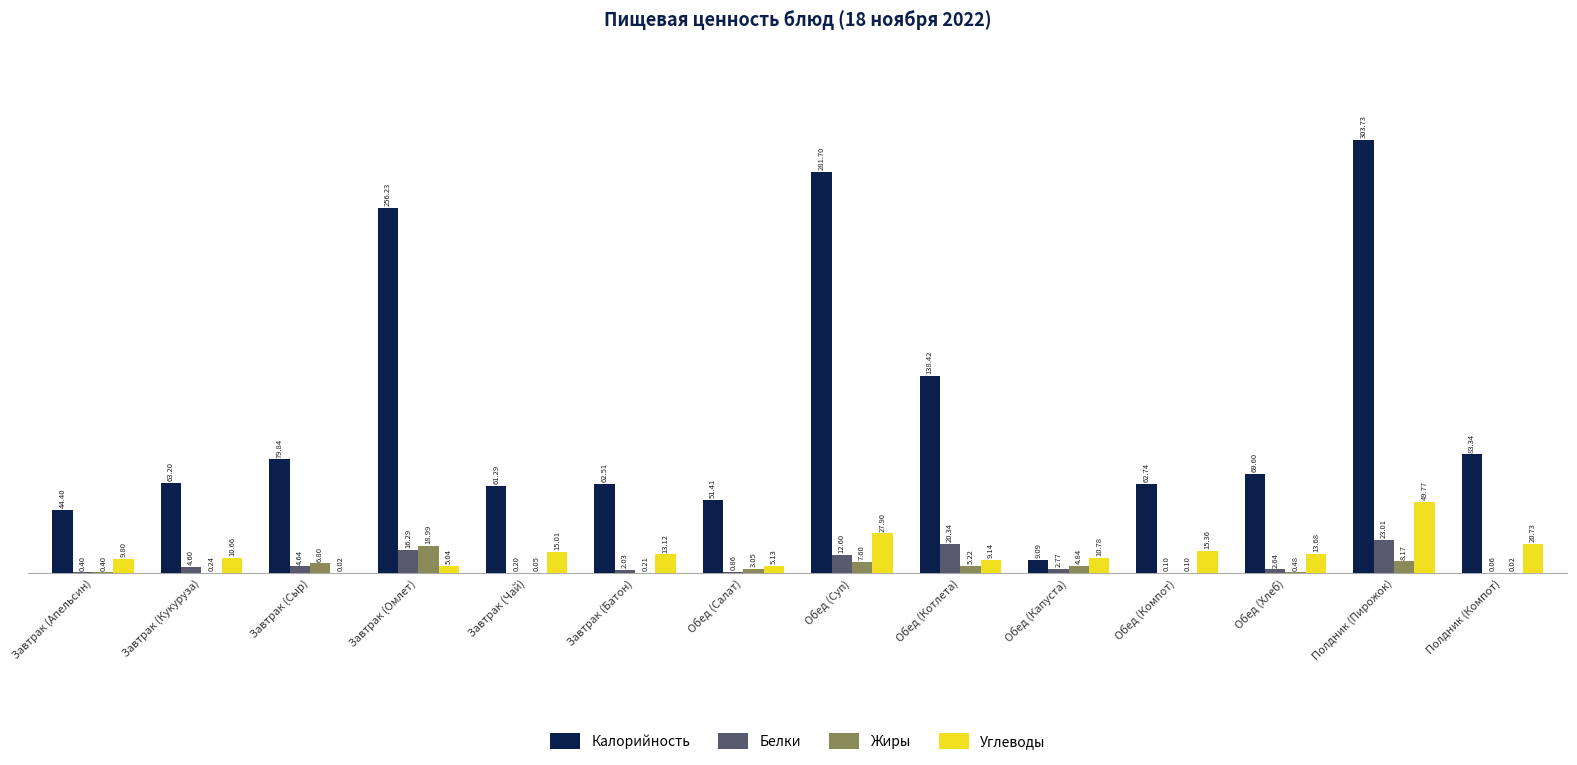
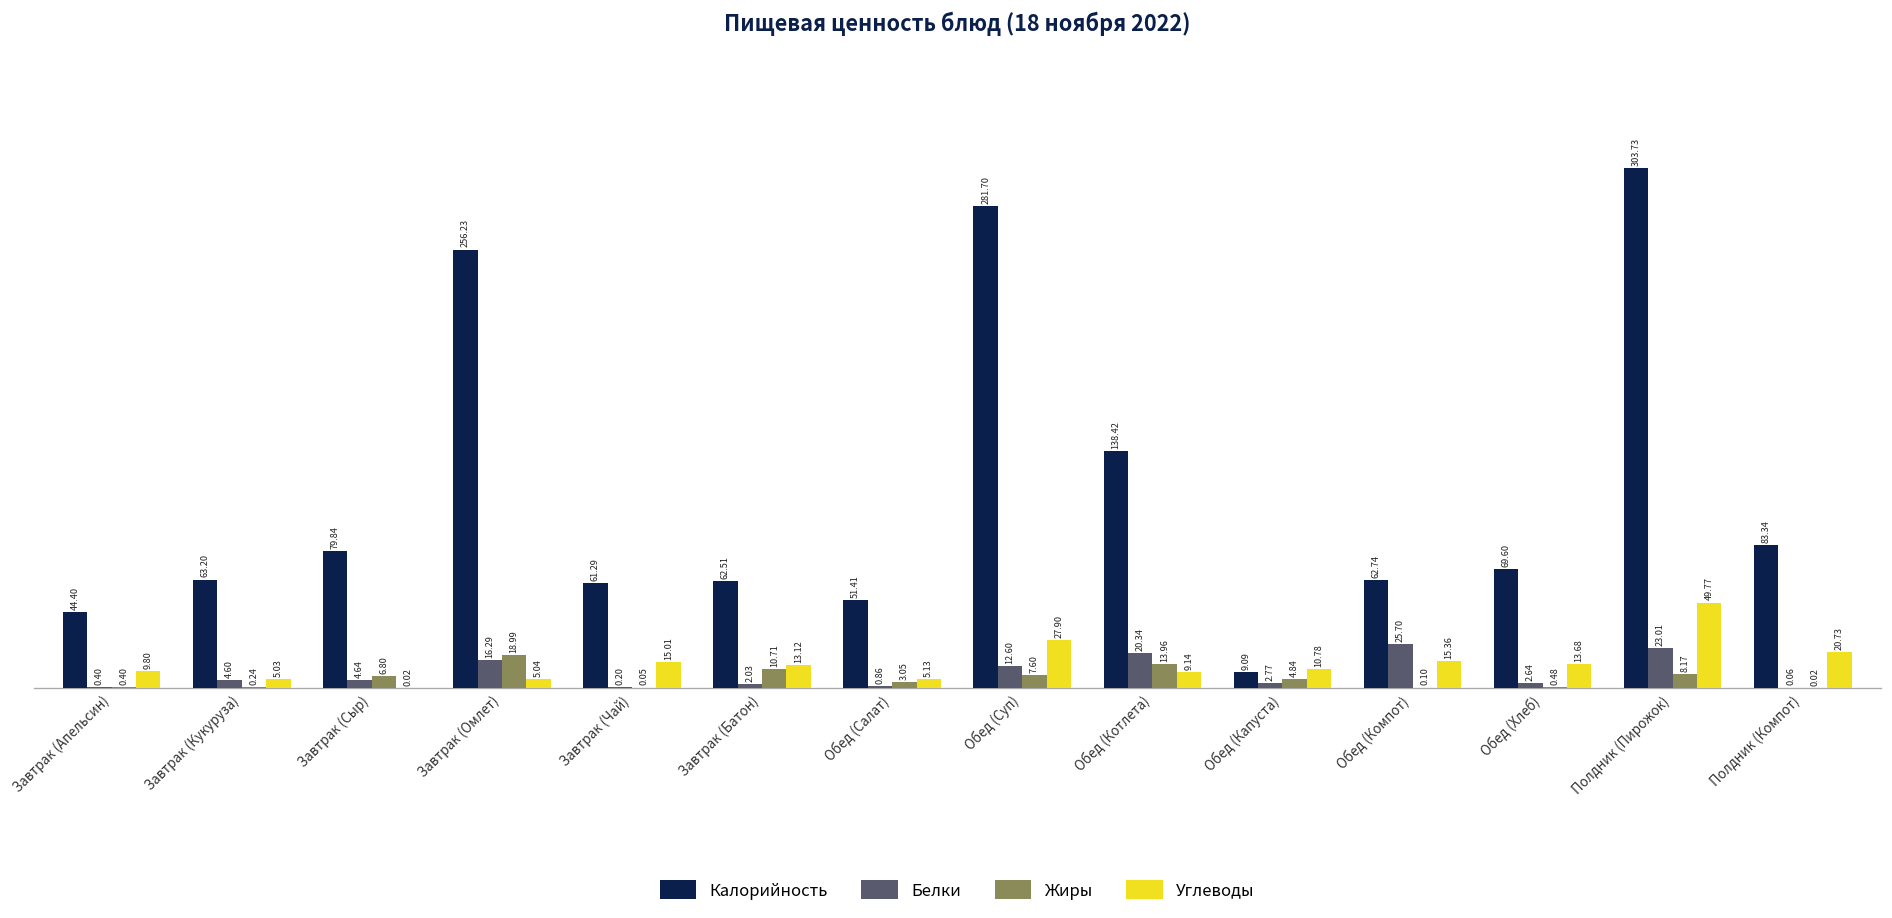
Углеводы, Завтрак (Кукуруза): 10.66 -> 5.03
Жиры, Завтрак (Батон): 0.21 -> 10.71
Жиры, Обед (Котлета): 5.22 -> 13.96
Белки, Обед (Компот): 0.10 -> 25.70
